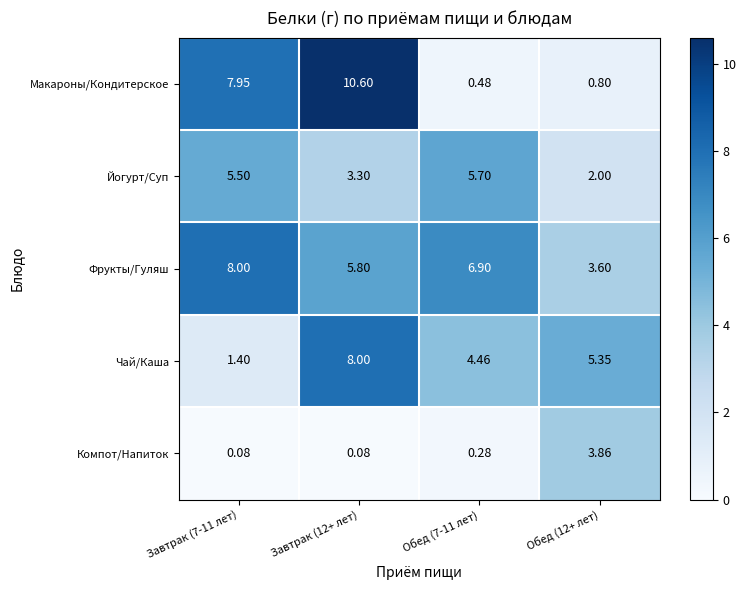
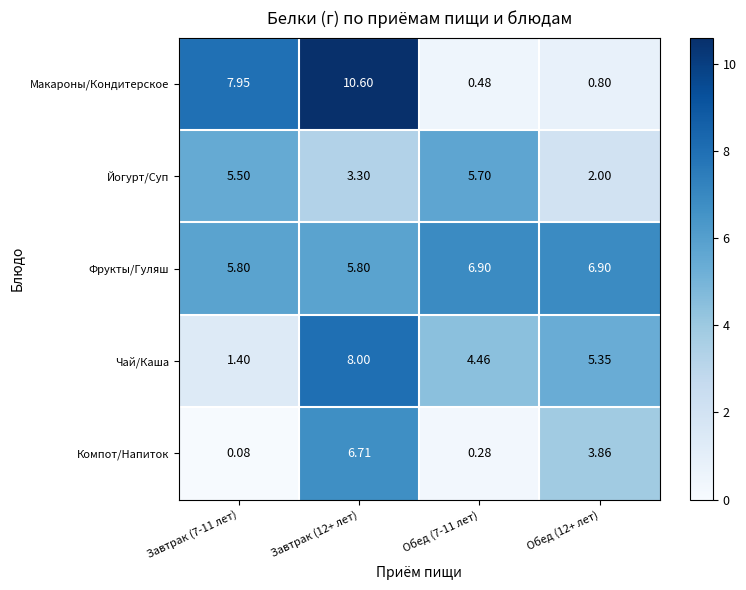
Фрукты/Гуляш, Завтрак (7-11 лет): 8.00 -> 5.80
Фрукты/Гуляш, Обед (12+ лет): 3.60 -> 6.90
Компот/Напиток, Завтрак (12+ лет): 0.08 -> 6.71
